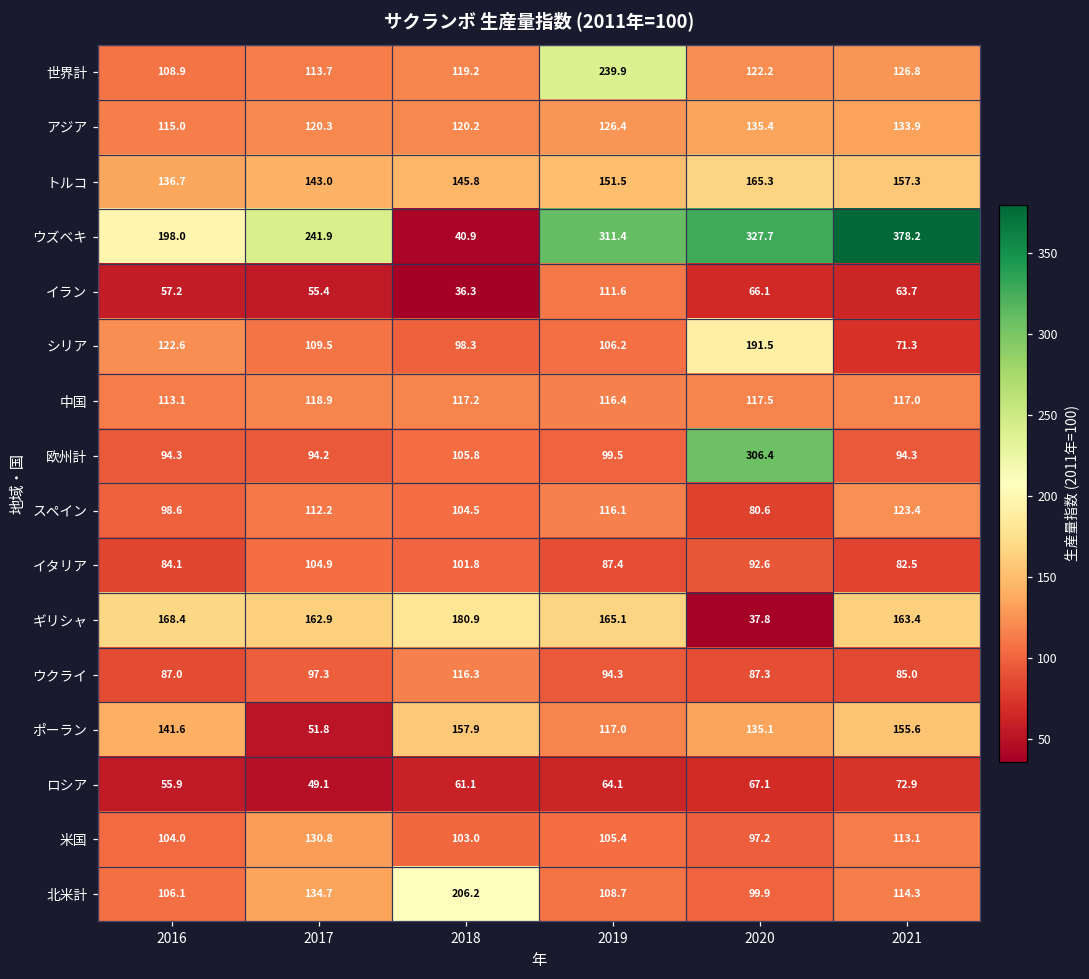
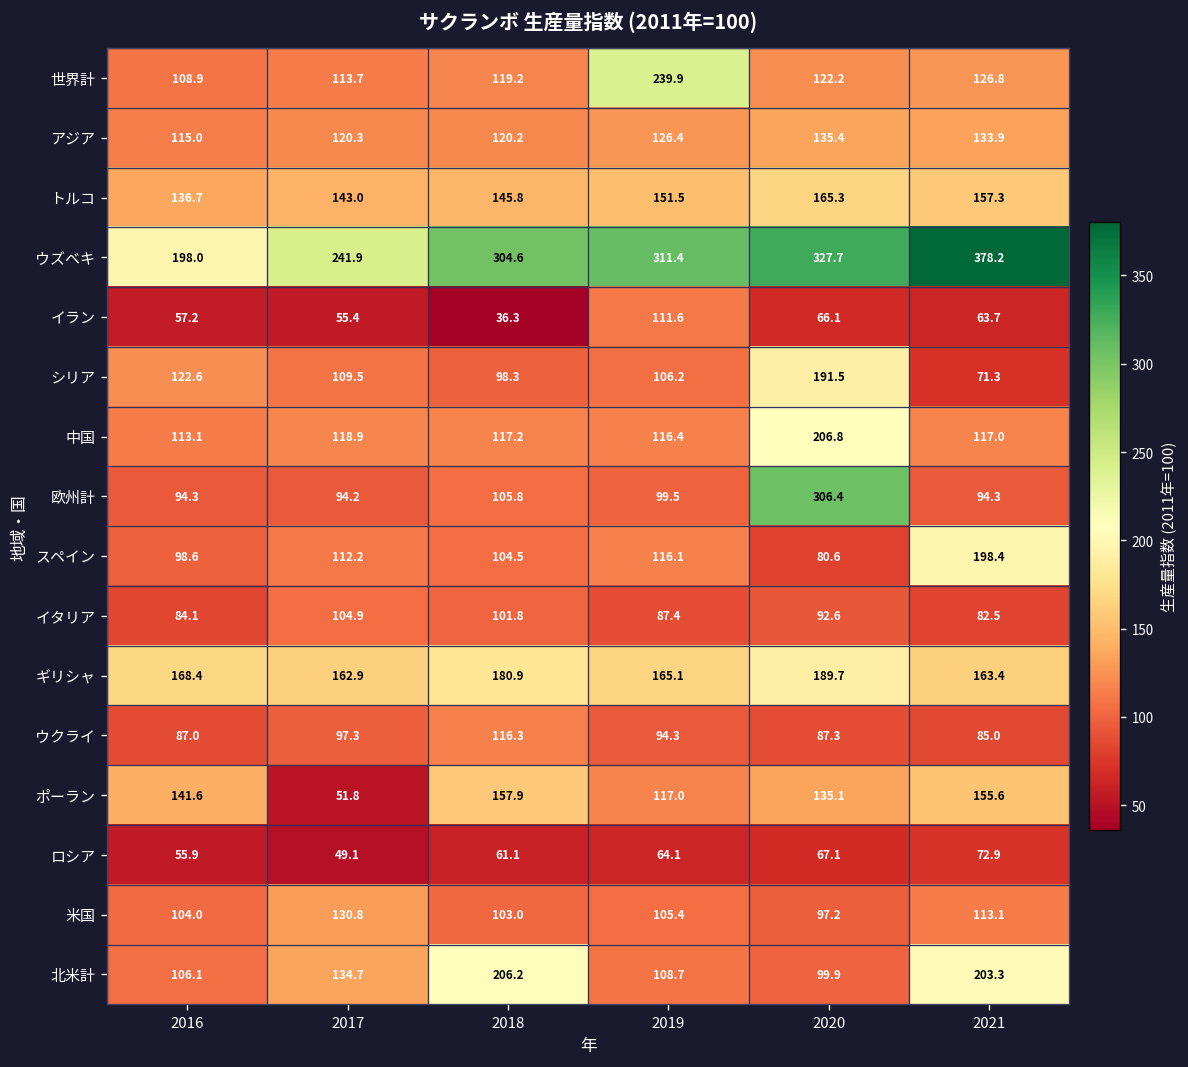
ウズベキ, 2018: 40.9 -> 304.6
中国, 2020: 117.5 -> 206.8
スペイン, 2021: 123.4 -> 198.4
ギリシャ, 2020: 37.8 -> 189.7
北米計, 2021: 114.3 -> 203.3
